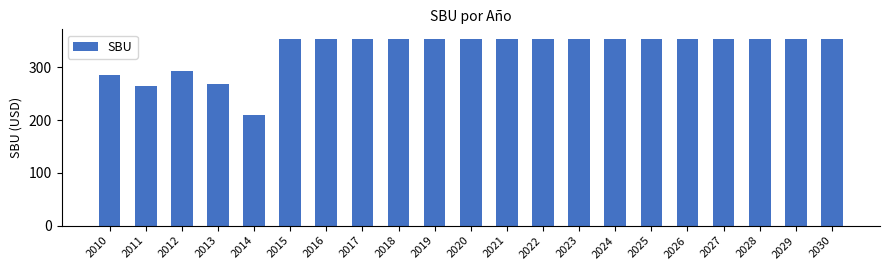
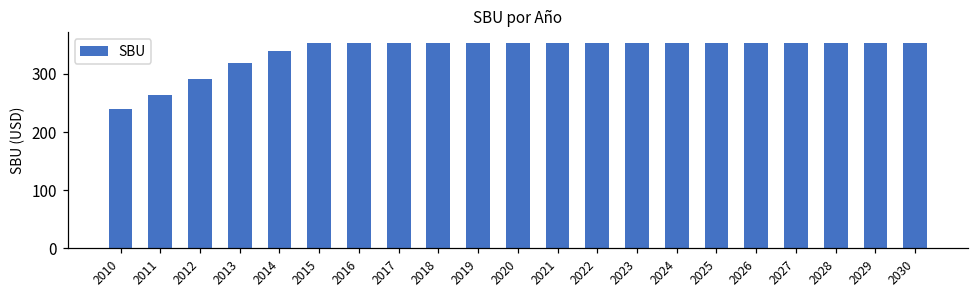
2010: 290 -> 240
2013: 270 -> 320
2014: 210 -> 340
